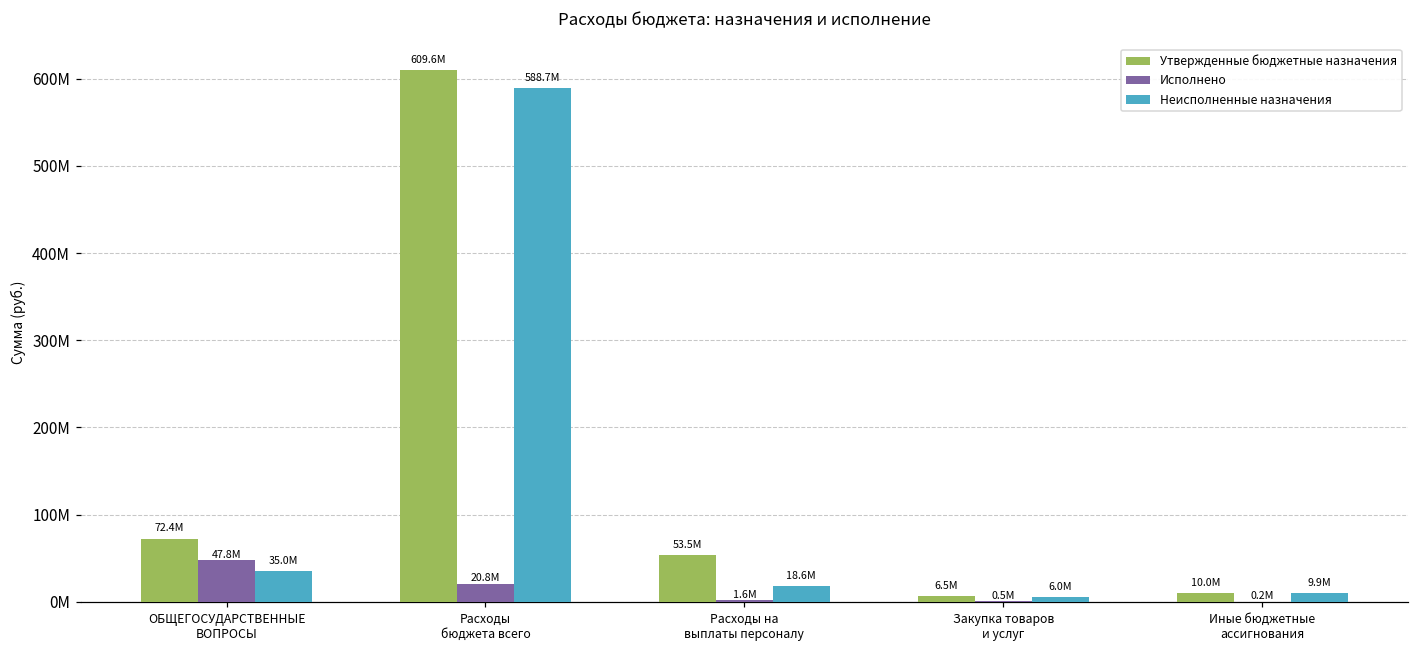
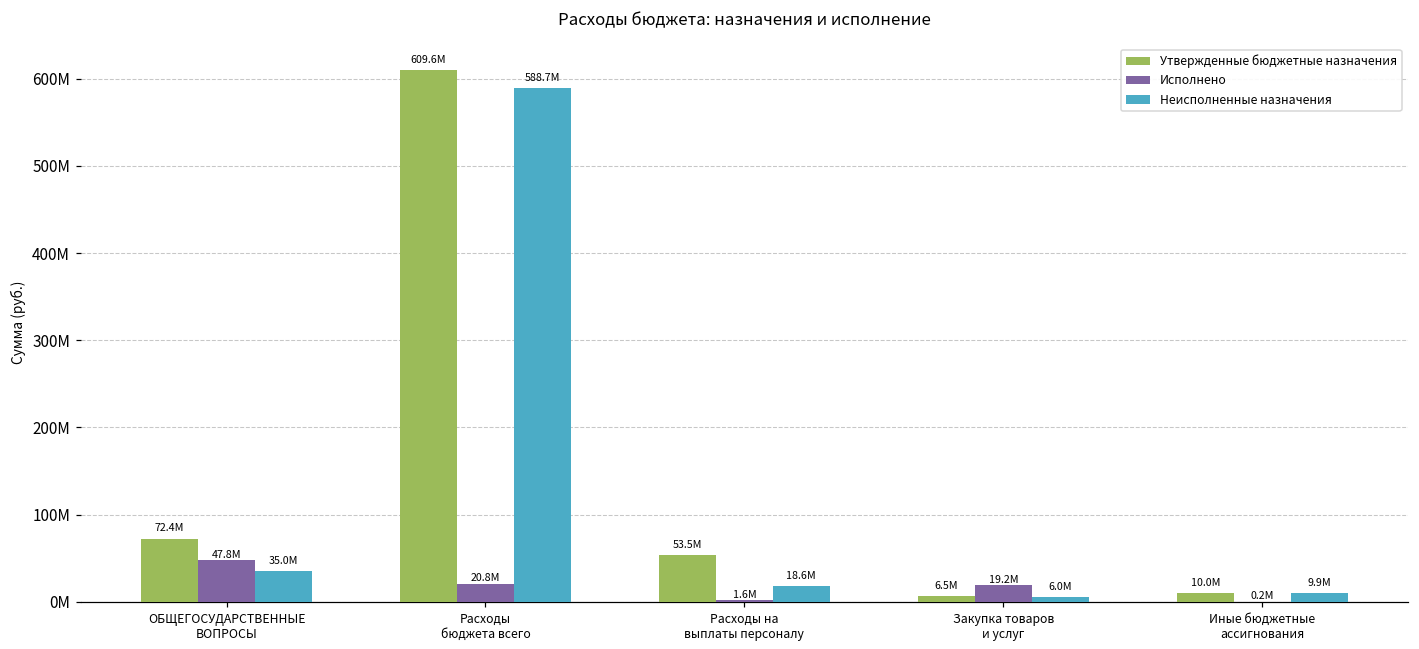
Исполнено, Закупка товаров и услуг: 0.5M -> 19.2M
